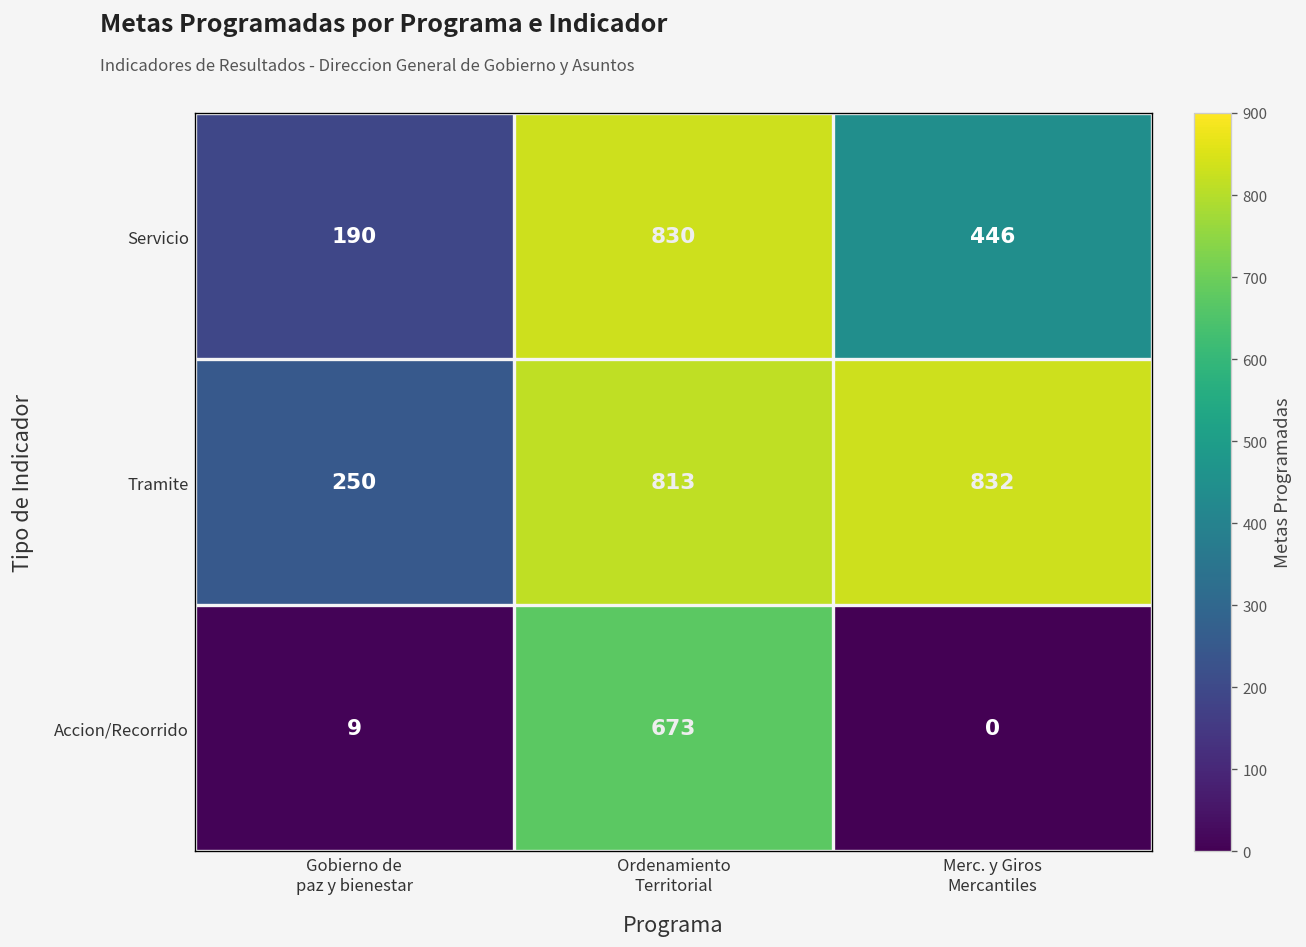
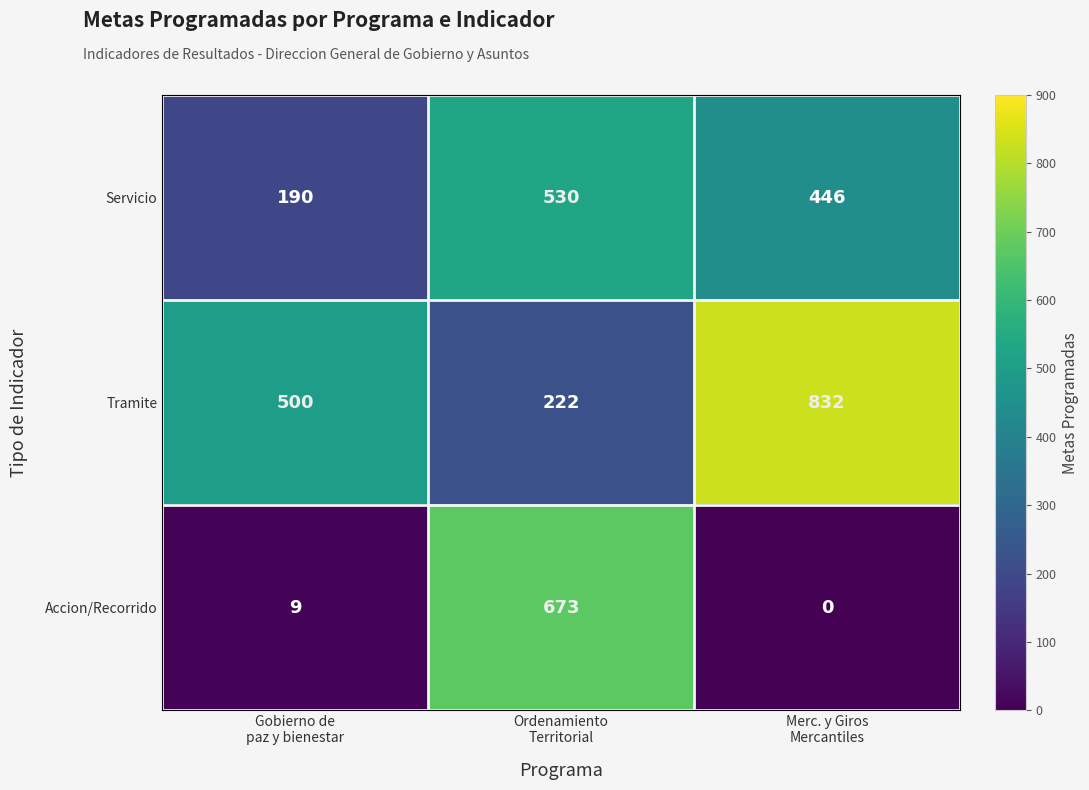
Servicio, Ordenamiento Territorial: 830 -> 530
Tramite, Gobierno de paz y bienestar: 250 -> 500
Tramite, Ordenamiento Territorial: 813 -> 222
